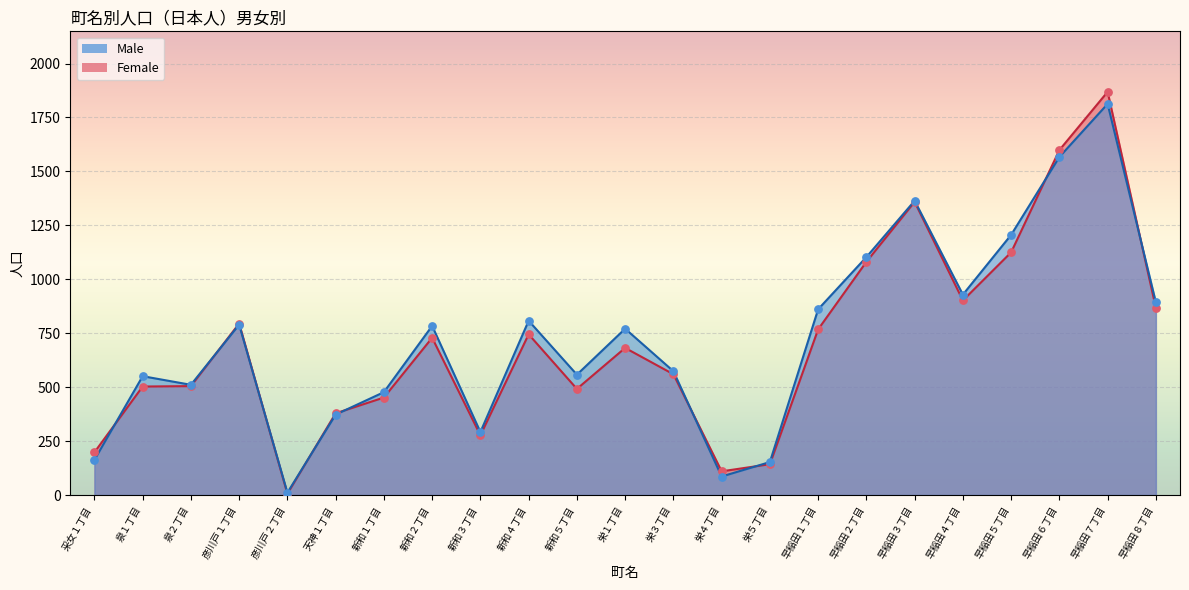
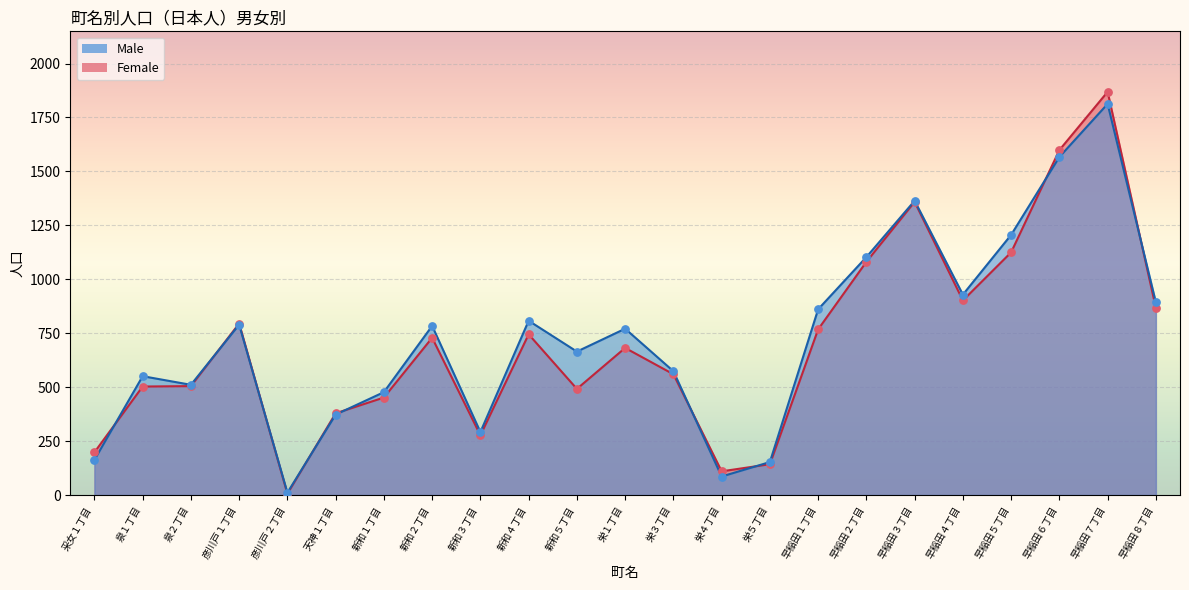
Male, 新和５丁目: 560 -> 670
